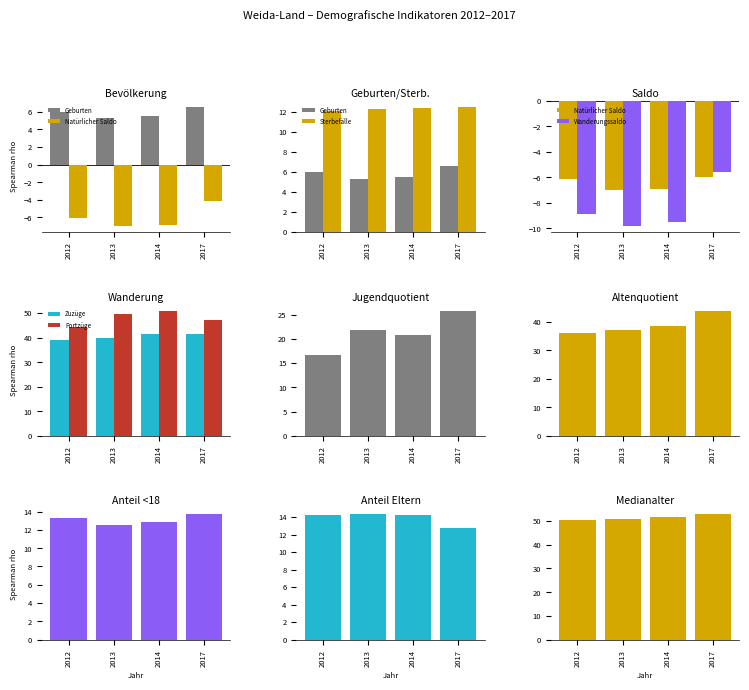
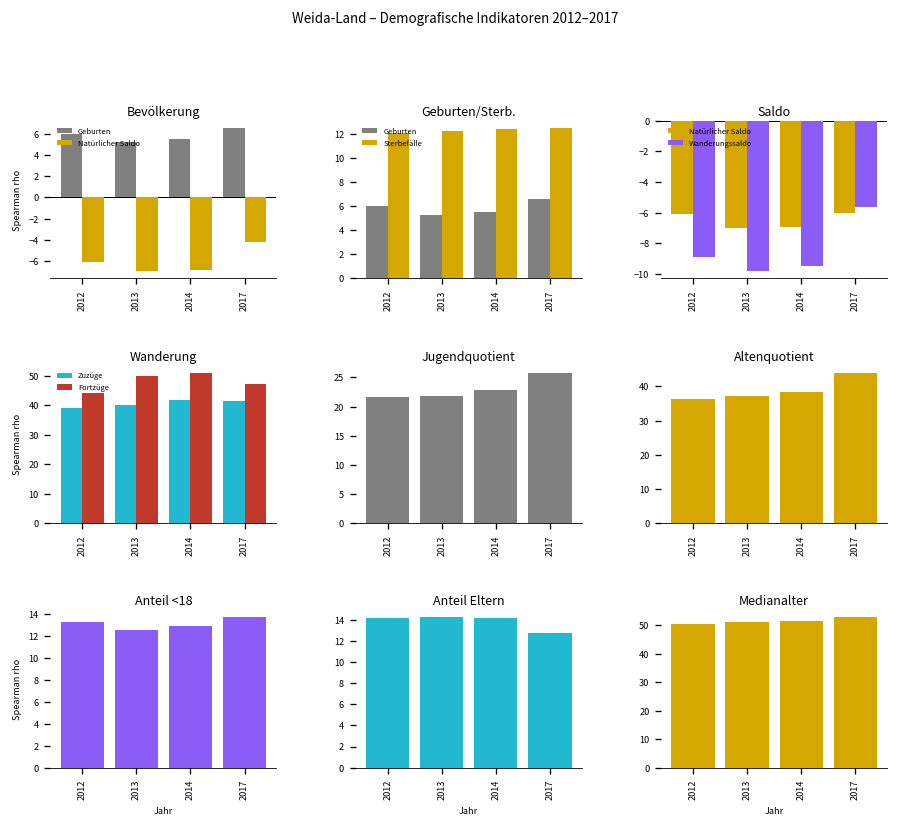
Jugendquotient, 2012: 17 -> 22
Jugendquotient, 2014: 21 -> 23
